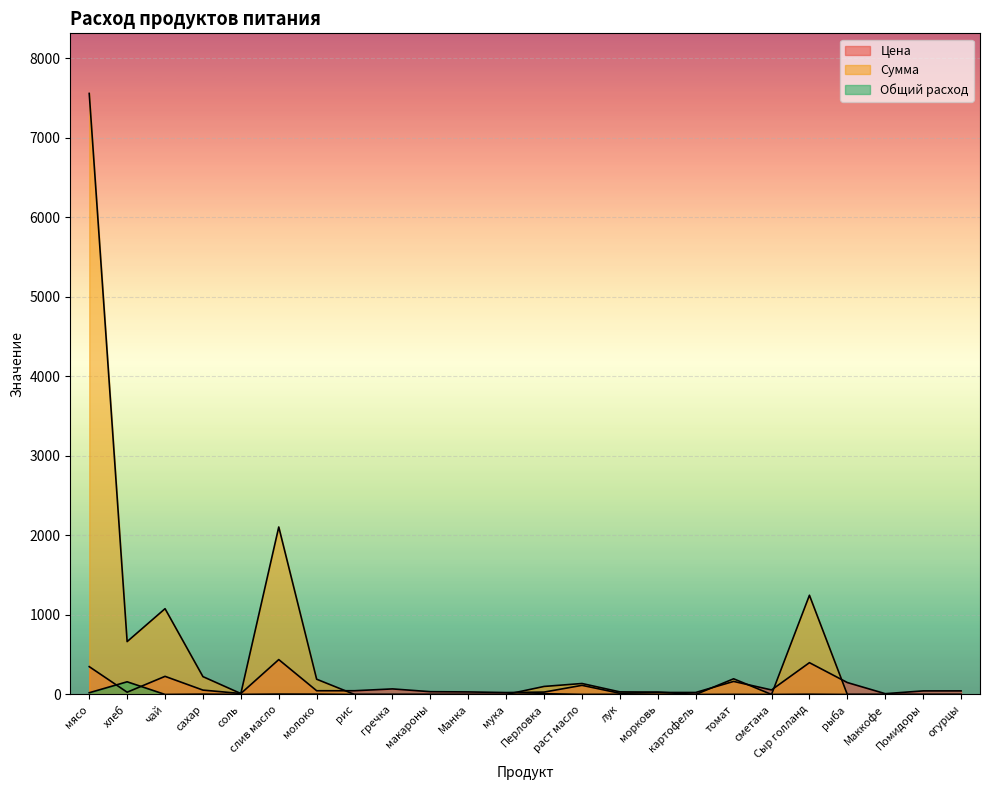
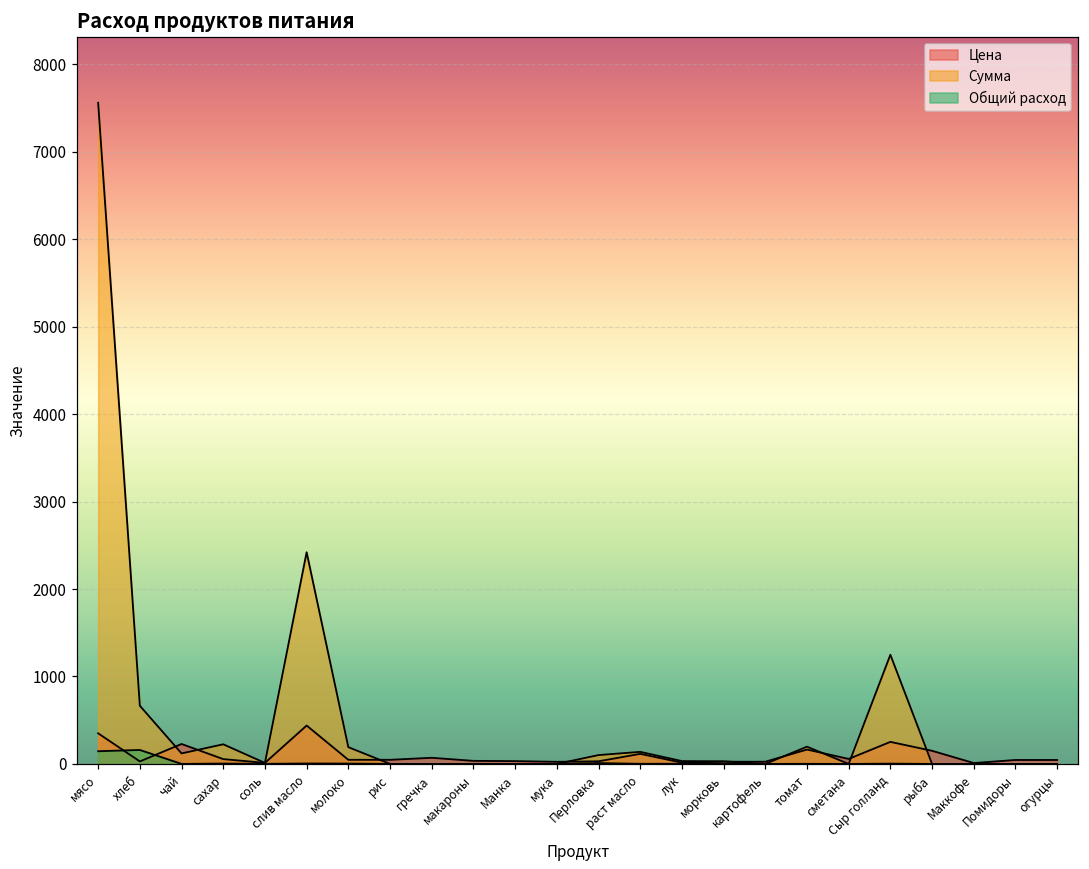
Общий расход, мясо: 0 -> 100
Сумма, чай: 1100 -> 100
Сумма, слив масло: 2100 -> 2400
Цена, Сыр голланд: 400 -> 300
